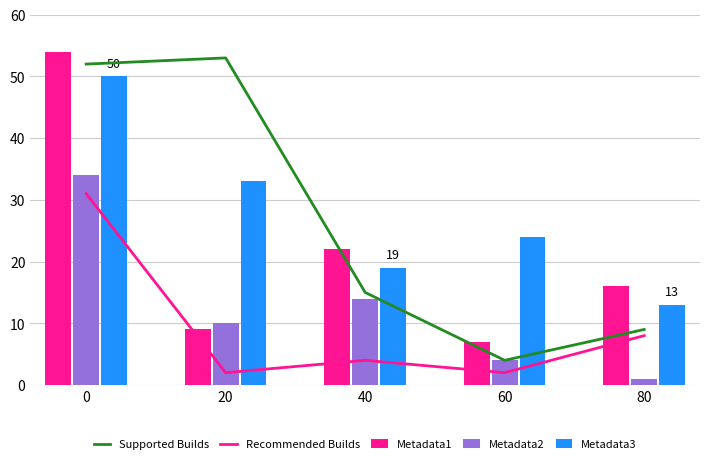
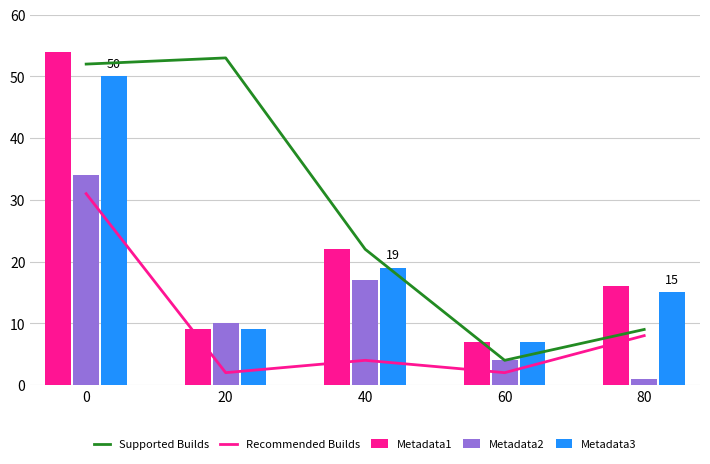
Metadata3, 20: 33 -> 9
Supported Builds, 40: 15 -> 22
Metadata2, 40: 14 -> 17
Metadata3, 60: 24 -> 7
Metadata3, 80: 13 -> 15
